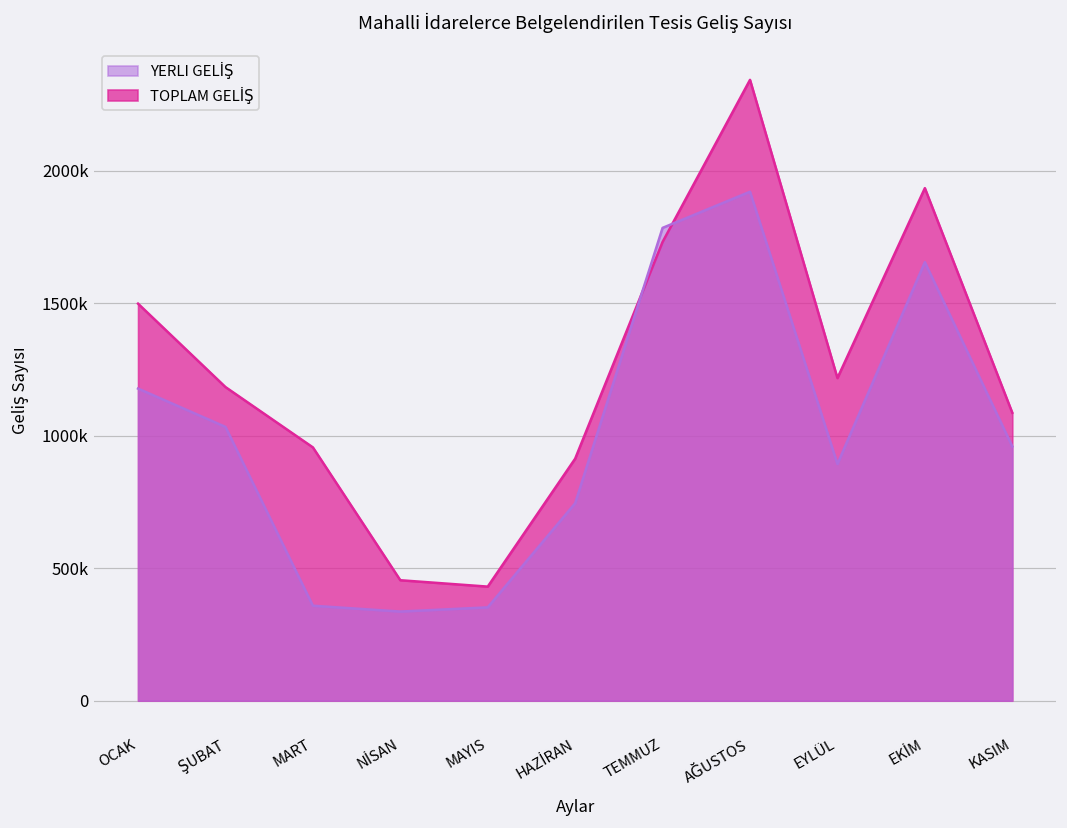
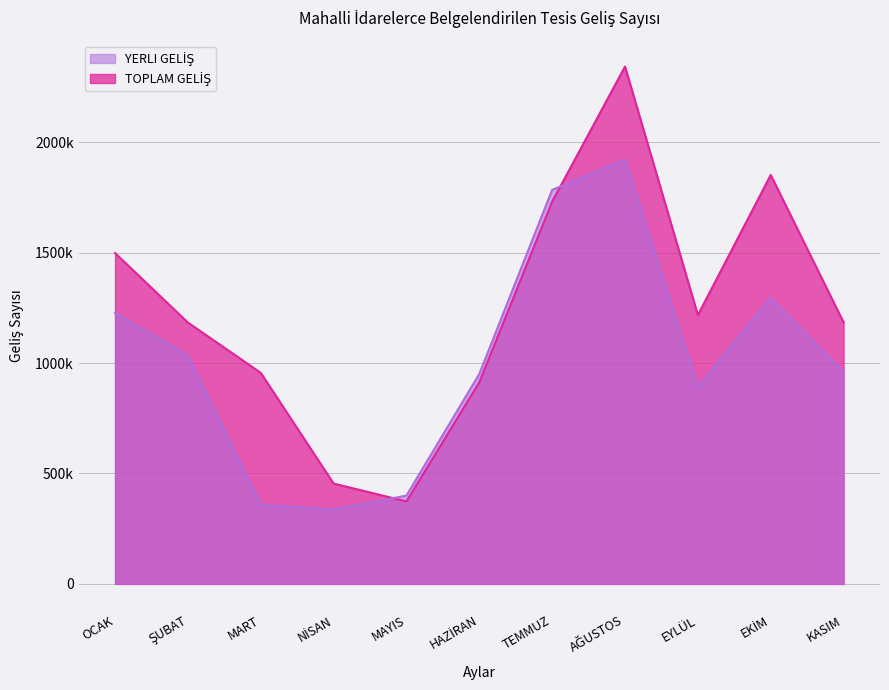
YERLI GELİŞ, OCAK: 1180000 -> 1230000
YERLI GELİŞ, MAYIS: 350000 -> 400000
TOPLAM GELİŞ, MAYIS: 430000 -> 370000
YERLI GELİŞ, HAZİRAN: 740000 -> 950000
YERLI GELİŞ, EKİM: 1650000 -> 1290000
TOPLAM GELİŞ, EKİM: 1930000 -> 1850000
TOPLAM GELİŞ, KASIM: 1090000 -> 1180000
